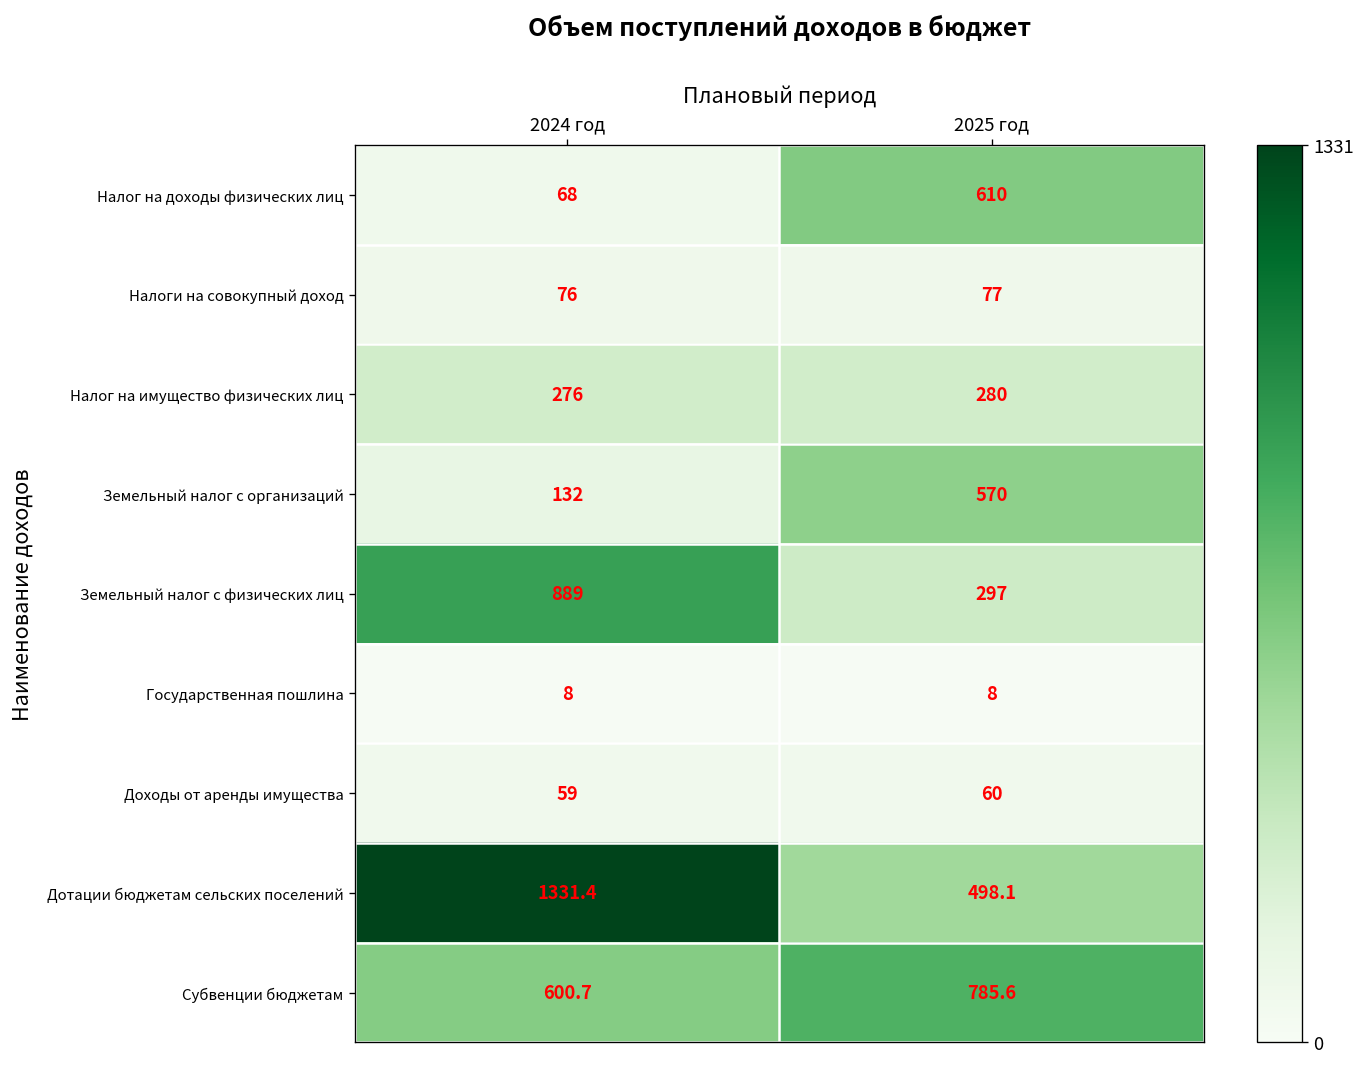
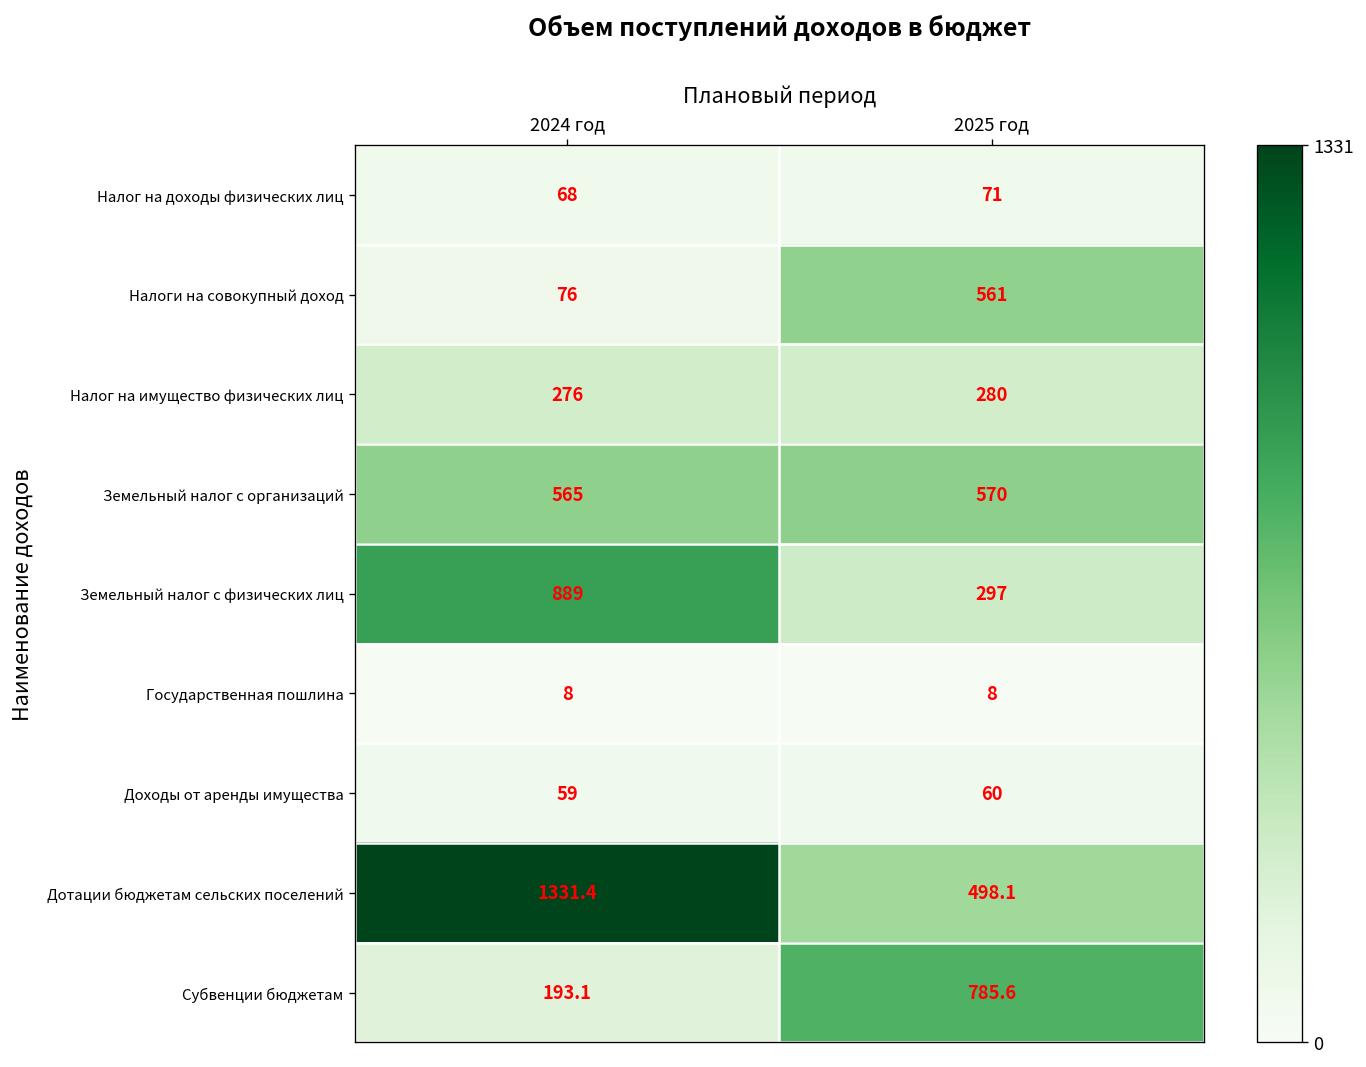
Налог на доходы физических лиц, 2025 год: 610 -> 71
Налоги на совокупный доход, 2025 год: 77 -> 561
Земельный налог с организаций, 2024 год: 132 -> 565
Субвенции бюджетам, 2024 год: 600.7 -> 193.1
